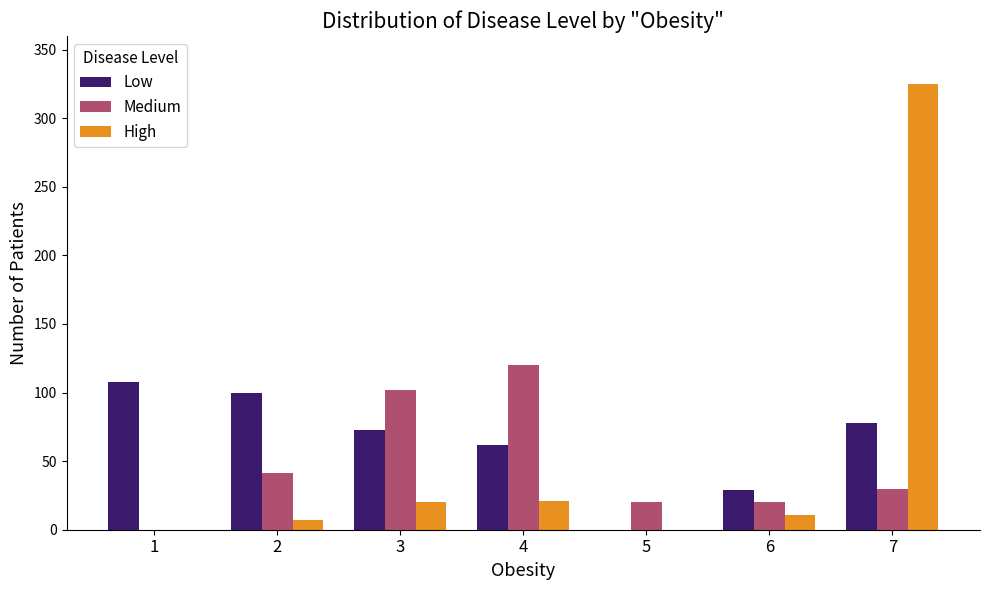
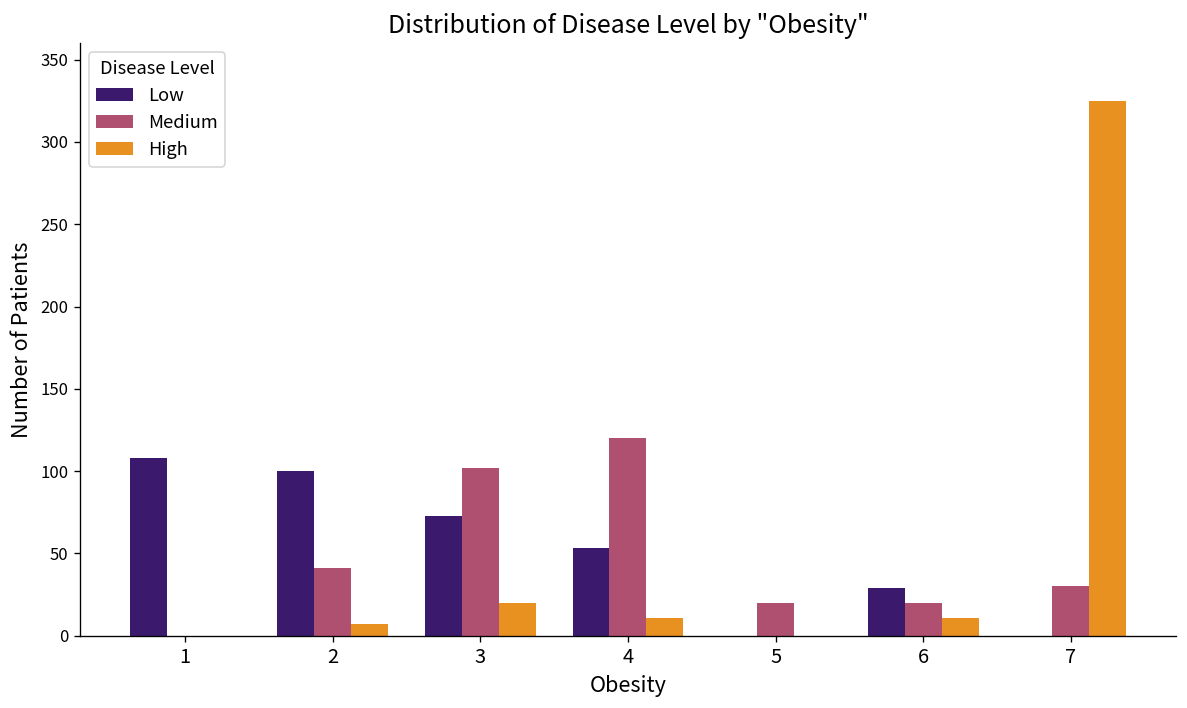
Low, 4: 62 -> 53
High, 4: 21 -> 11
Low, 7: 78 -> 0
